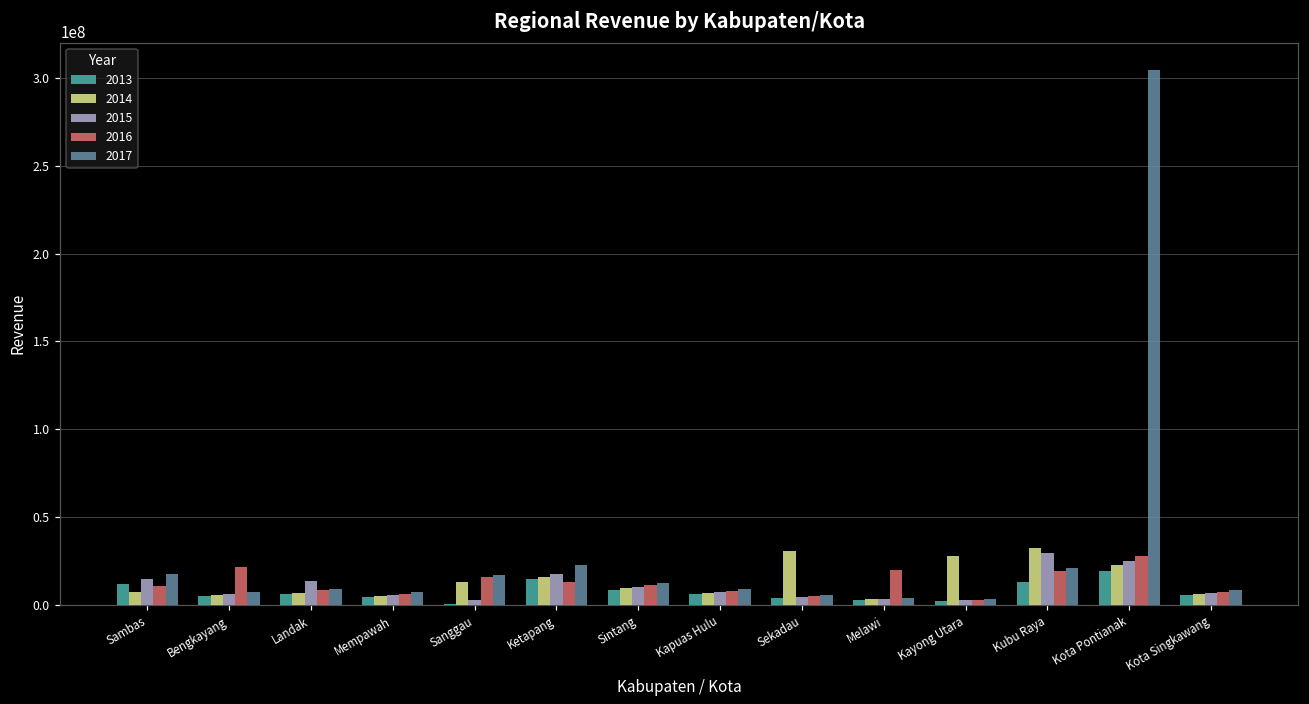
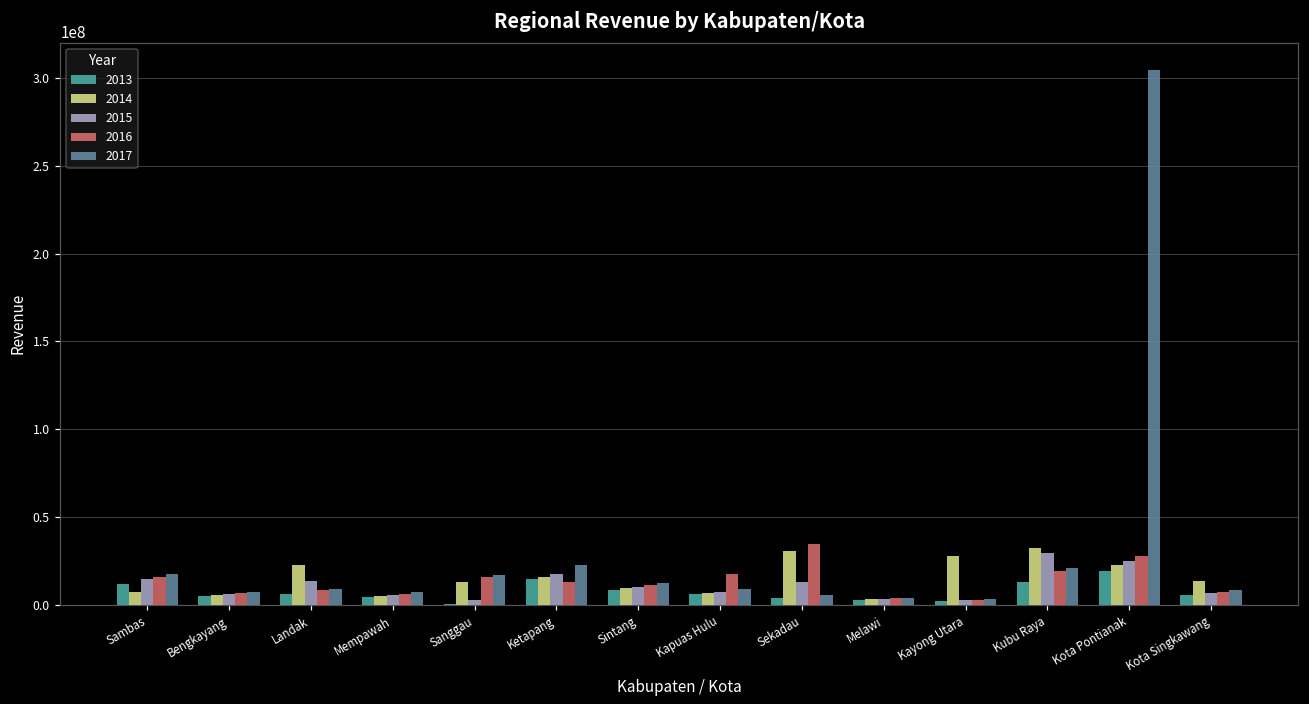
2016, Sambas: 11000000 -> 16000000
2016, Bengkayang: 21000000 -> 7000000
2014, Landak: 7000000 -> 23000000
2016, Kapuas Hulu: 8000000 -> 18000000
2015, Sekadau: 4000000 -> 13000000
2016, Sekadau: 5000000 -> 35000000
2016, Melawi: 20000000 -> 4000000
2014, Kota Singkawang: 6000000 -> 13000000
